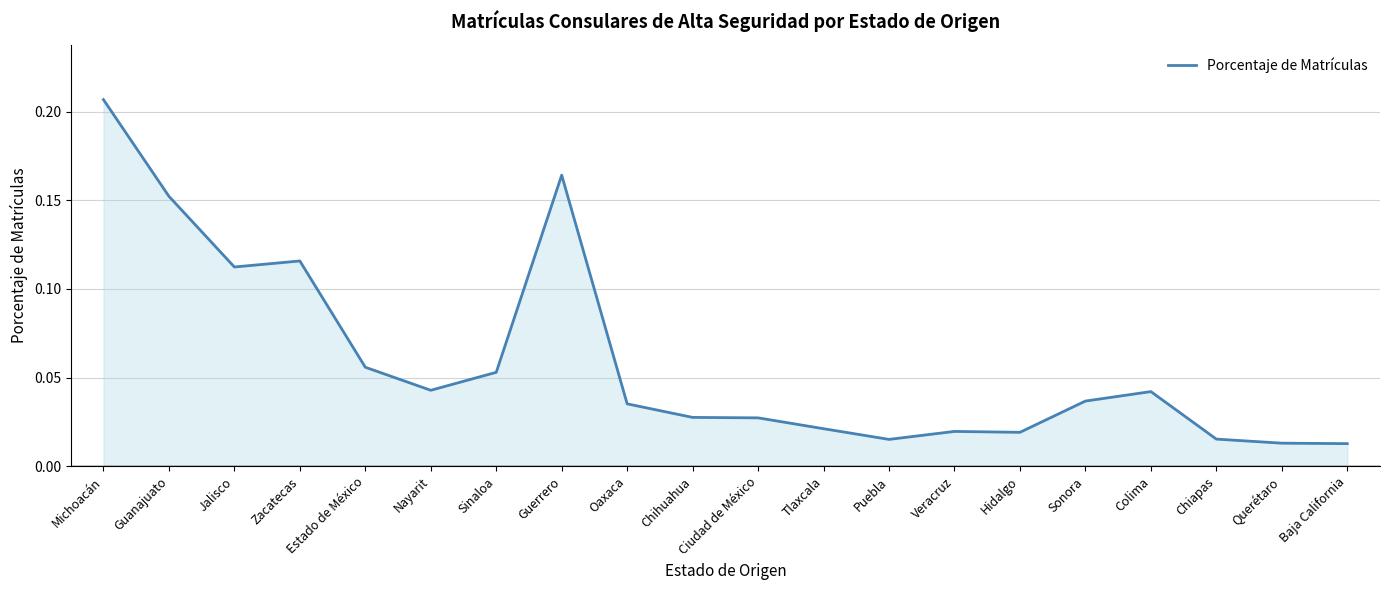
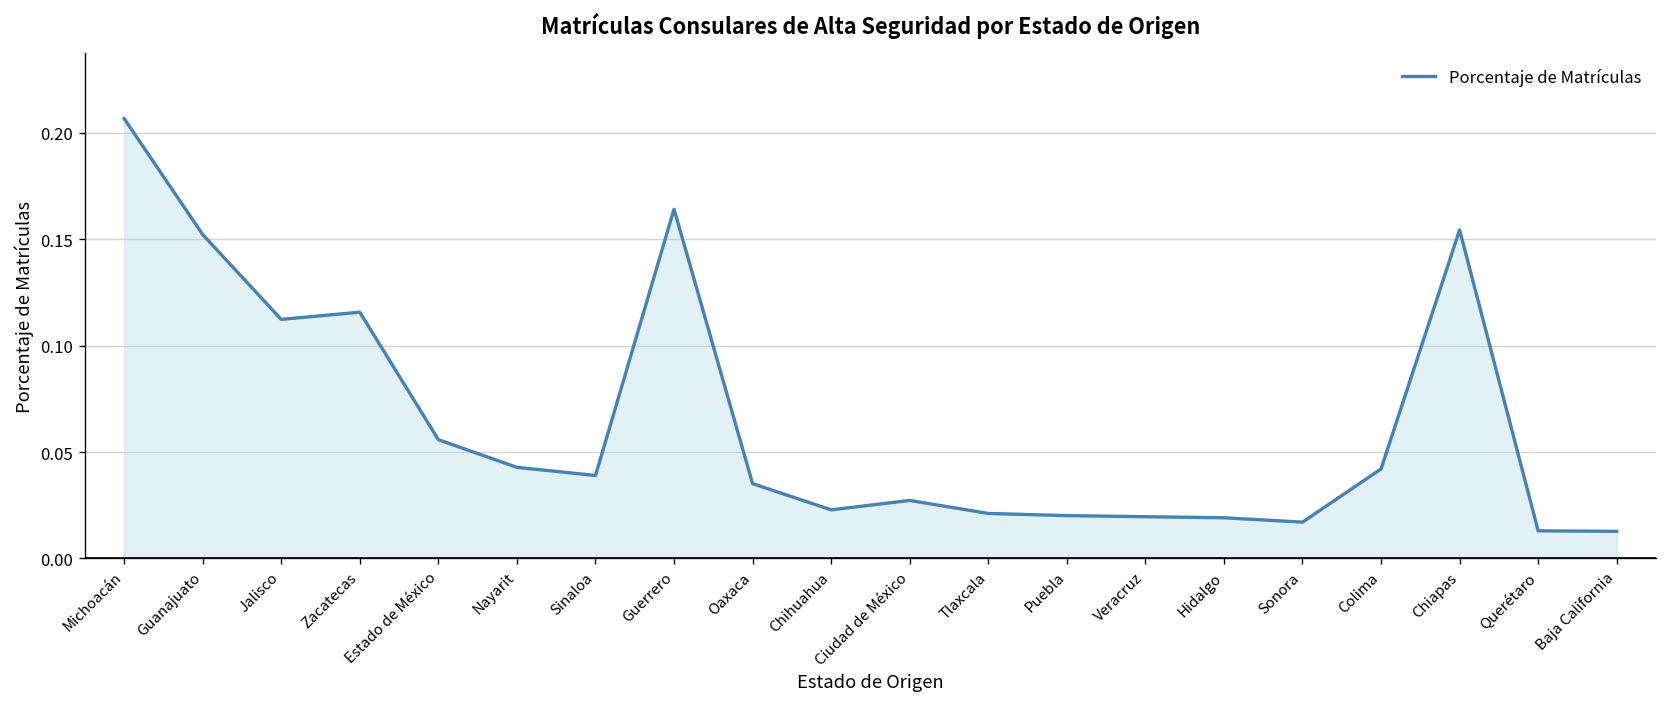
Sinaloa: 0.053 -> 0.039
Chihuahua: 0.028 -> 0.023
Puebla: 0.015 -> 0.020
Sonora: 0.037 -> 0.017
Chiapas: 0.015 -> 0.154
